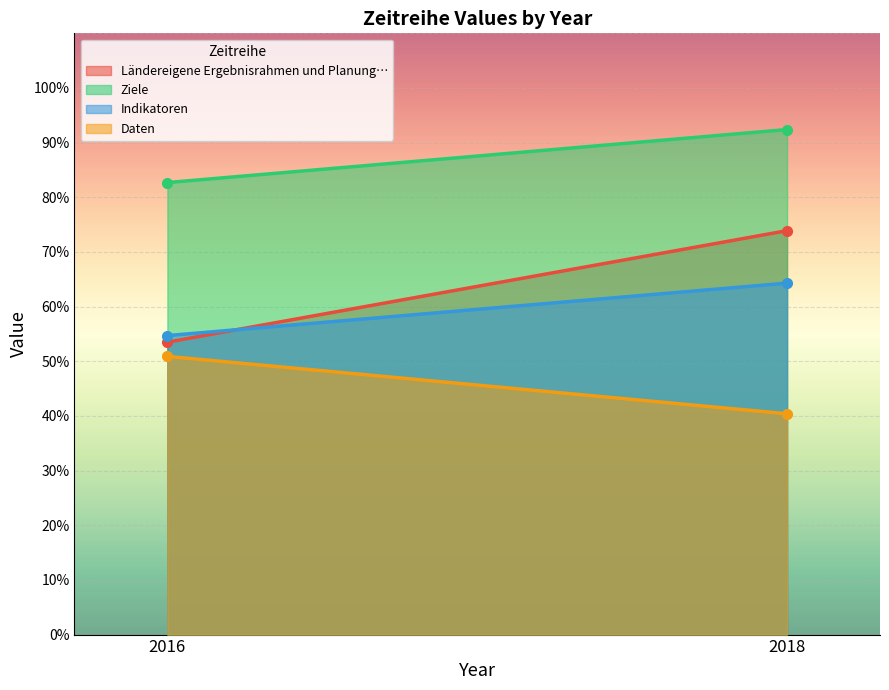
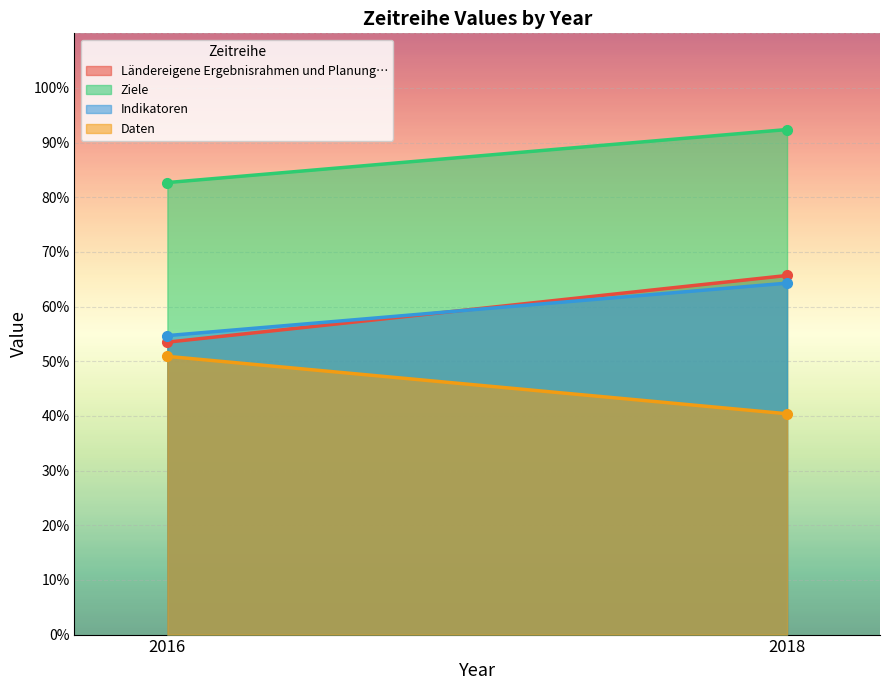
Ländereigene Ergebnisrahmen und Planung…, 2018: 74% -> 66%
